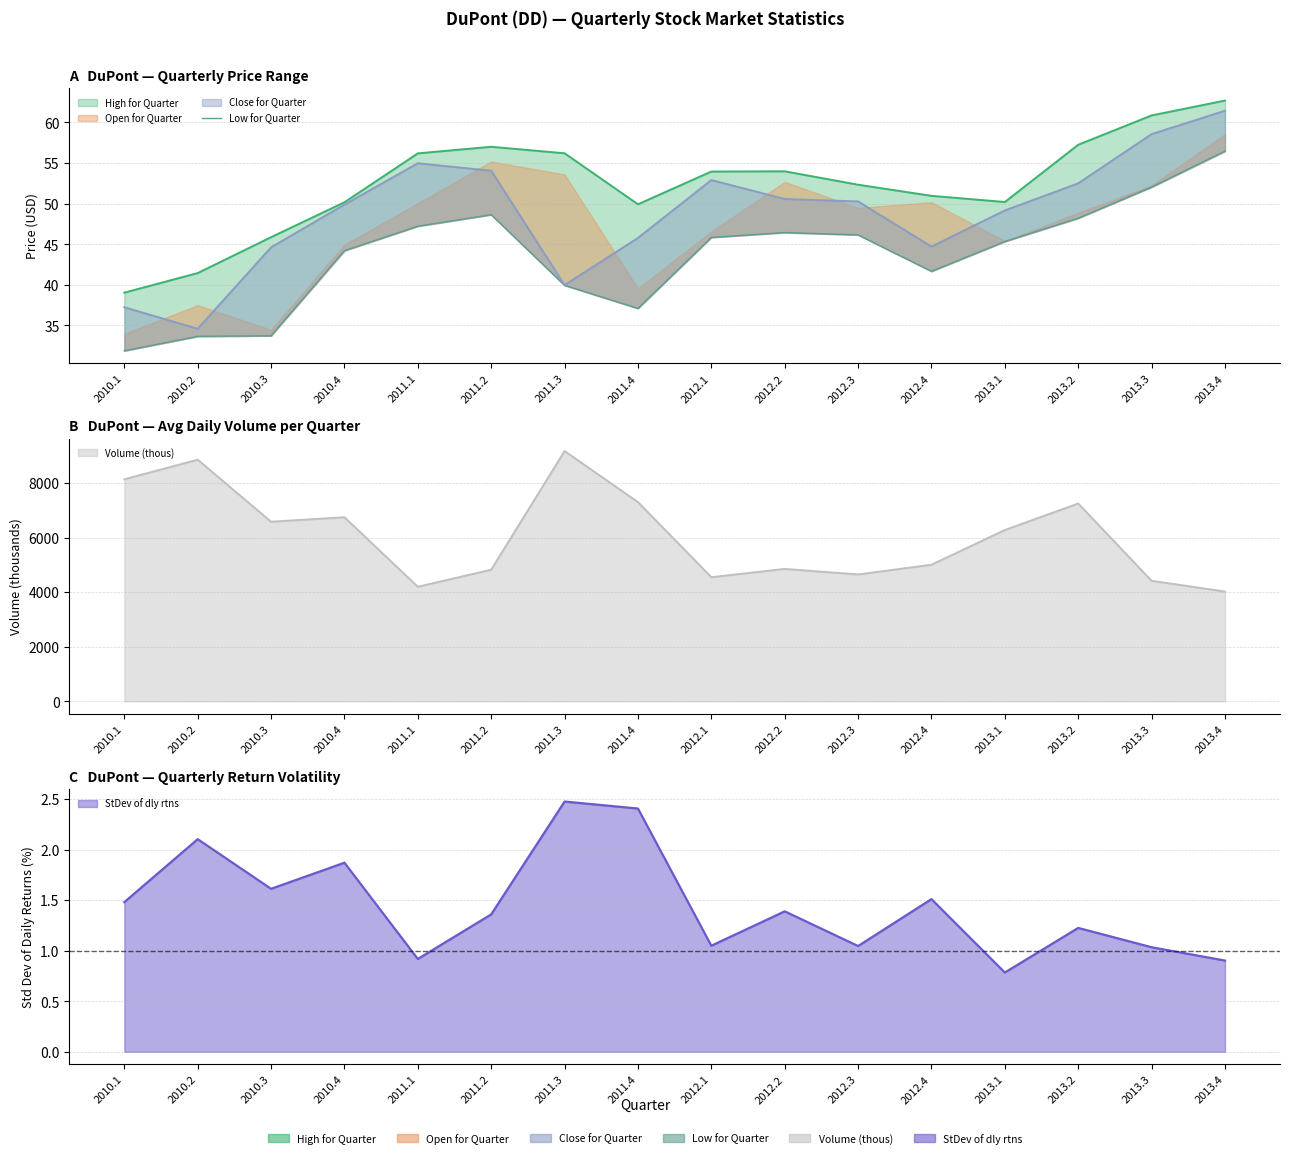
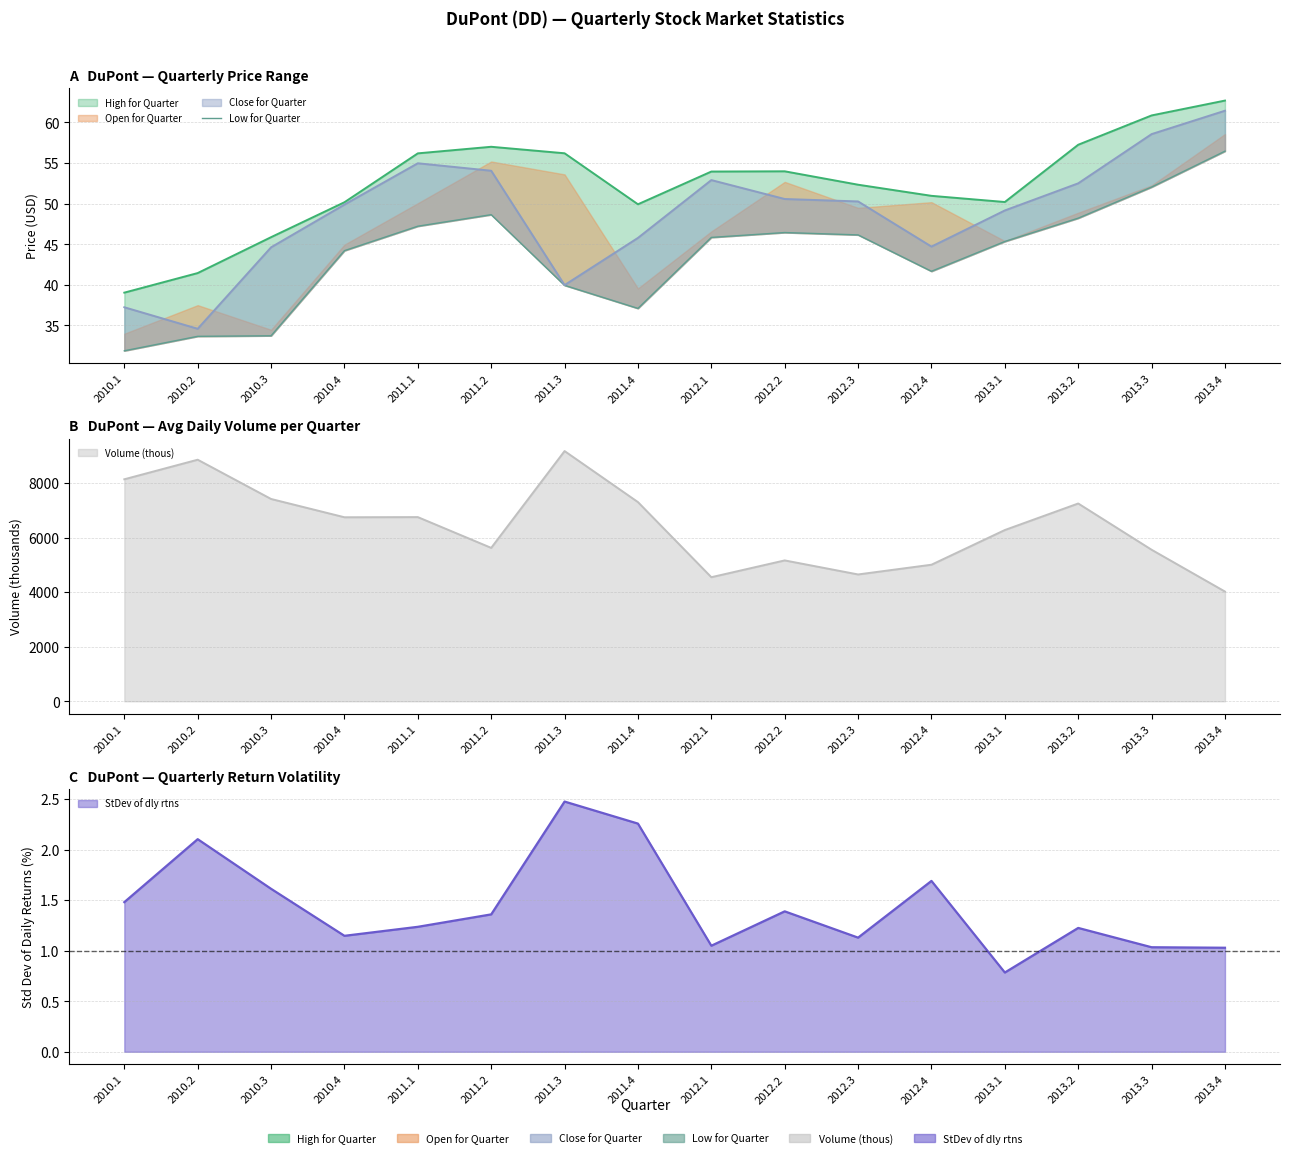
B DuPont — Avg Daily Volume per Quarter, 2010.3: 6600 -> 7400
B DuPont — Avg Daily Volume per Quarter, 2011.1: 4200 -> 6800
B DuPont — Avg Daily Volume per Quarter, 2011.2: 4800 -> 5600
B DuPont — Avg Daily Volume per Quarter, 2012.2: 4900 -> 5200
B DuPont — Avg Daily Volume per Quarter, 2013.3: 4400 -> 5600
C DuPont — Quarterly Return Volatility, 2010.4: 1.87 -> 1.15
C DuPont — Quarterly Return Volatility, 2011.1: 0.92 -> 1.24
C DuPont — Quarterly Return Volatility, 2011.4: 2.41 -> 2.26
C DuPont — Quarterly Return Volatility, 2012.3: 1.05 -> 1.13
C DuPont — Quarterly Return Volatility, 2012.4: 1.51 -> 1.69
C DuPont — Quarterly Return Volatility, 2013.4: 0.90 -> 1.03
